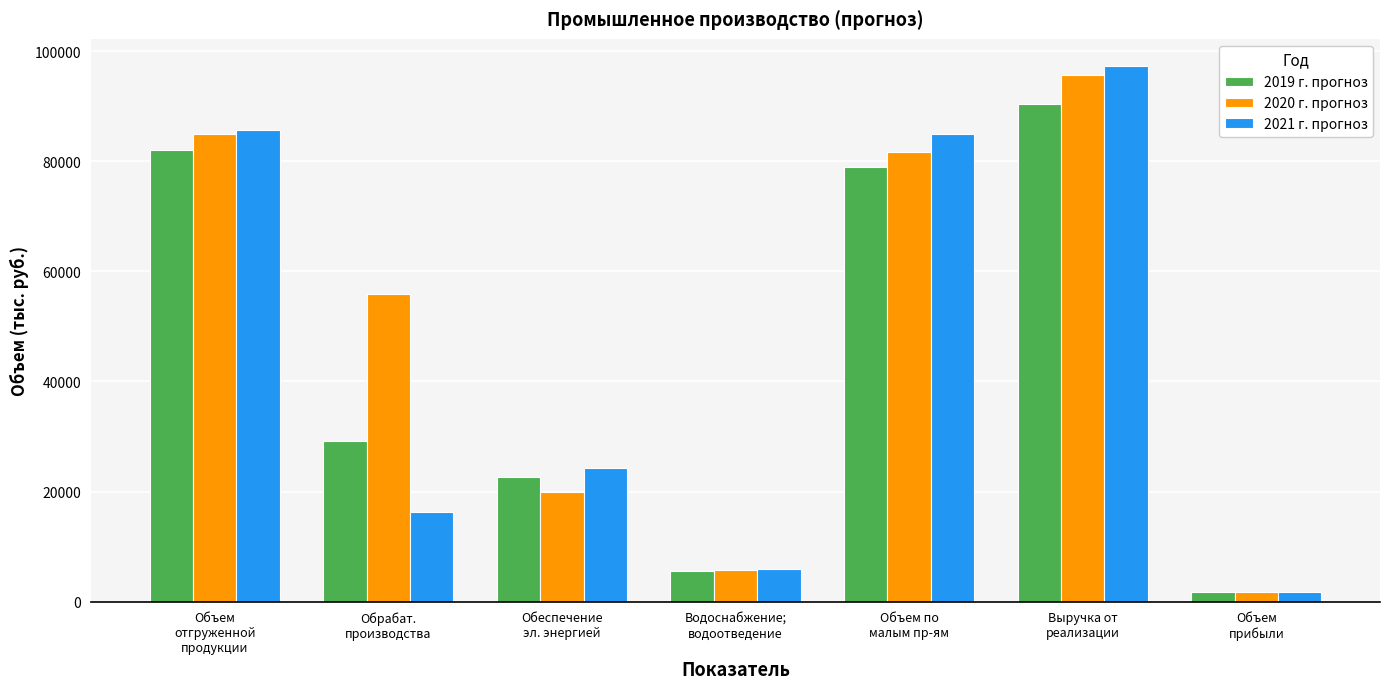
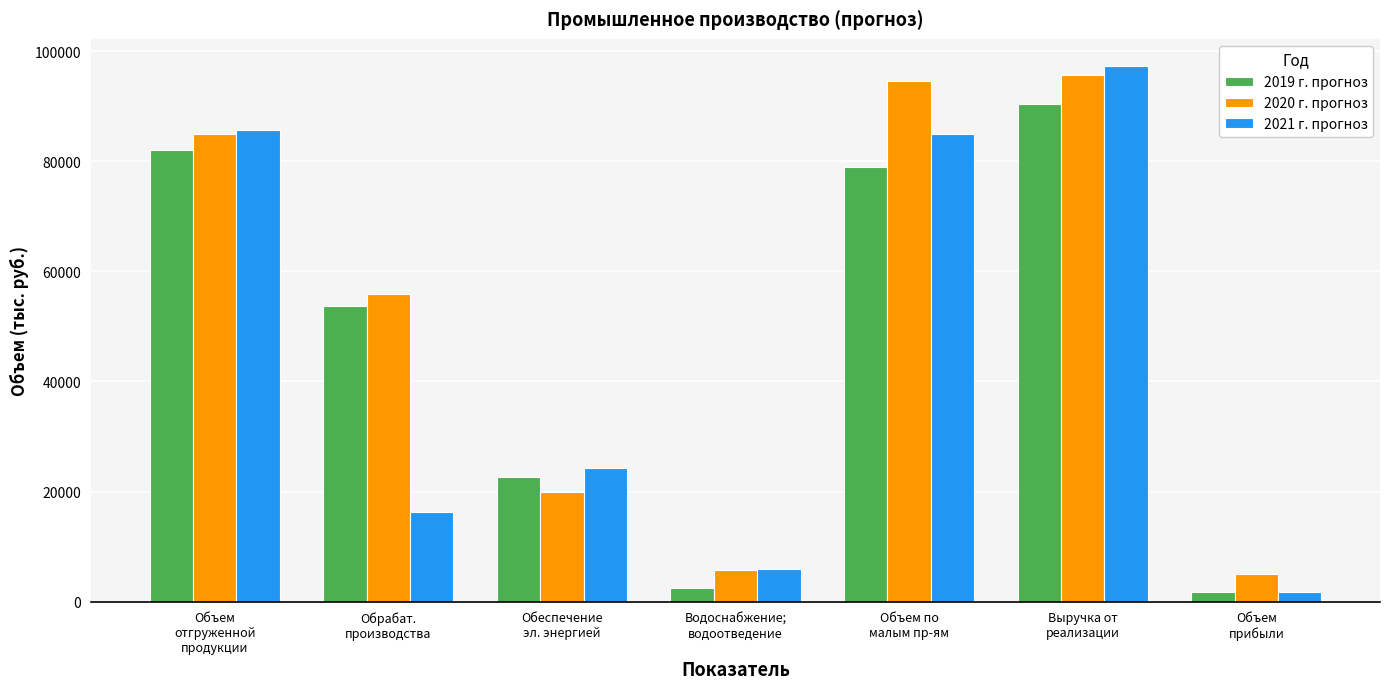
2019 г. прогноз, Обрабат. производства: 29000 -> 54000
2019 г. прогноз, Водоснабжение; водоотведение: 6000 -> 2000
2020 г. прогноз, Объем по малым пр-ям: 82000 -> 95000
2020 г. прогноз, Объем прибыли: 2000 -> 5000
